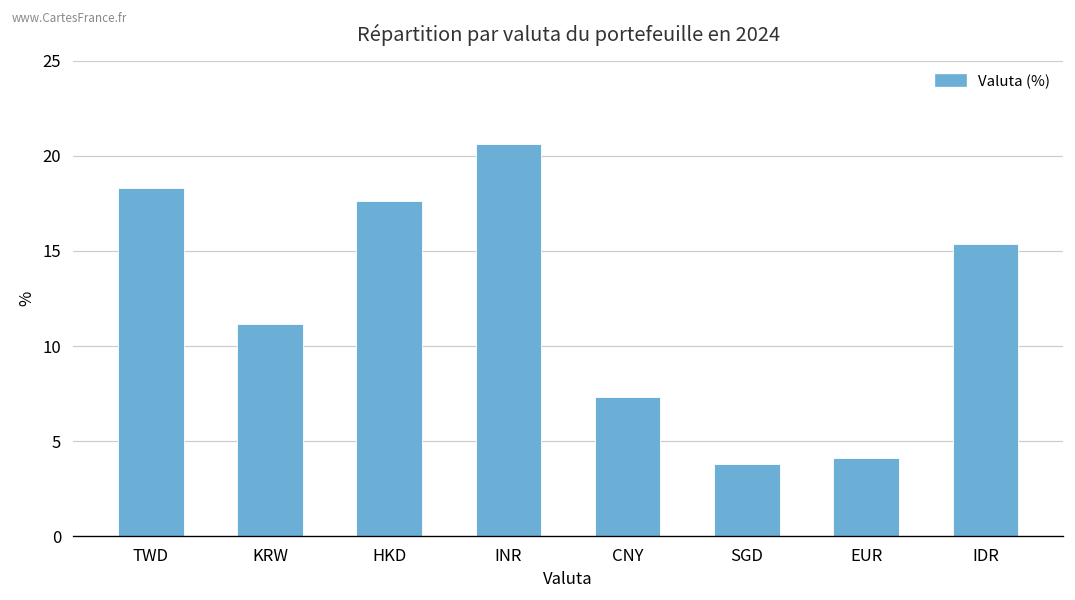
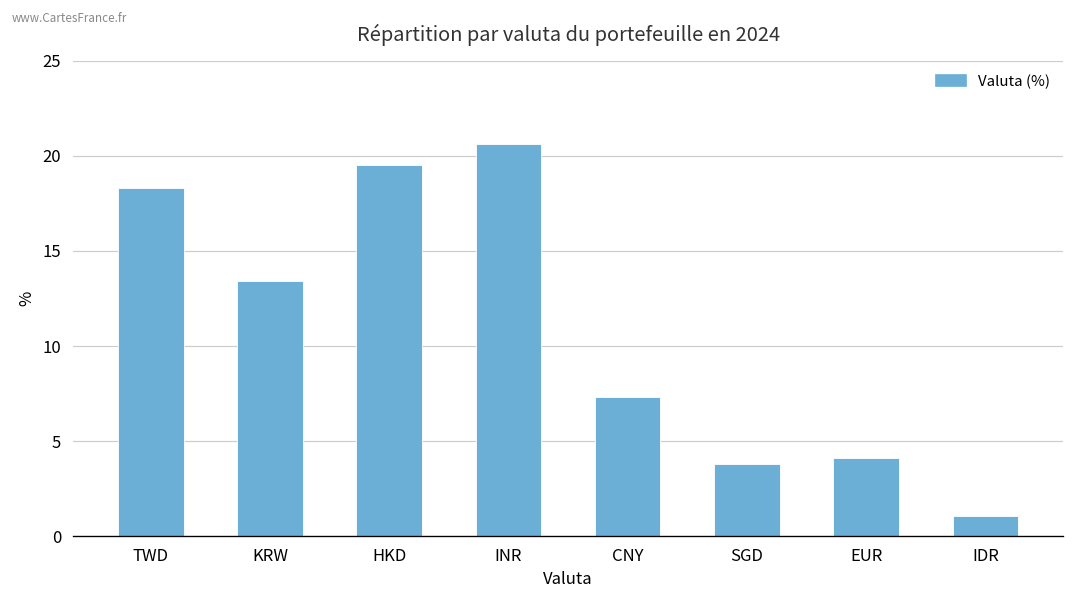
KRW: 11.2 -> 13.4
HKD: 17.6 -> 19.5
IDR: 15.4 -> 1.0
